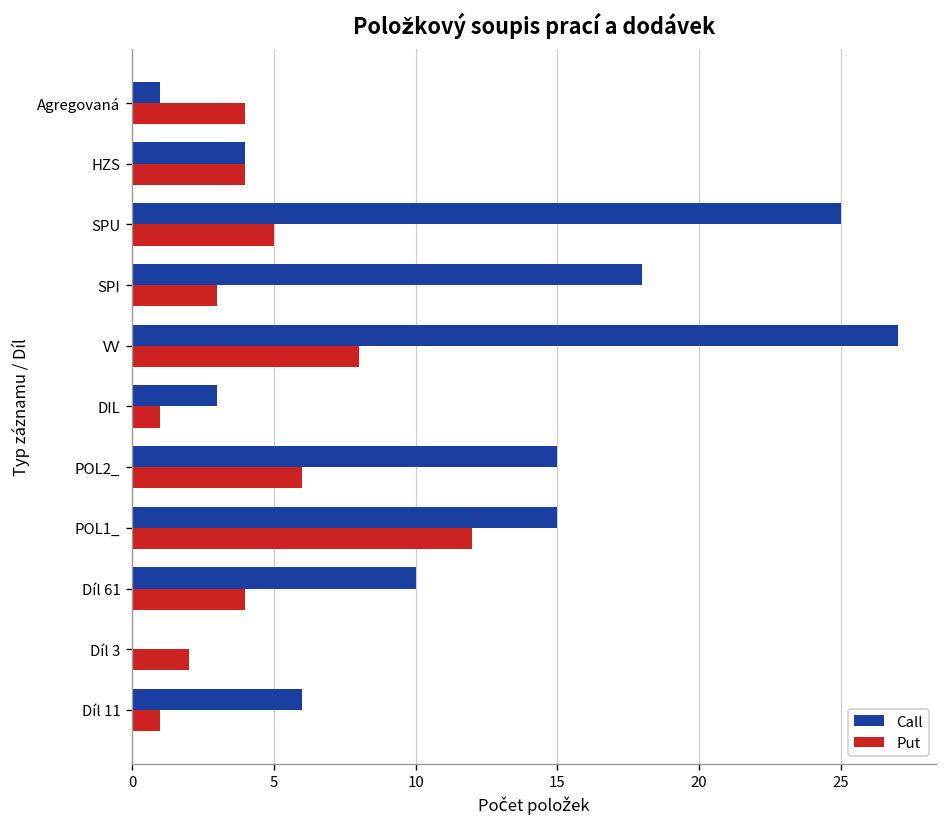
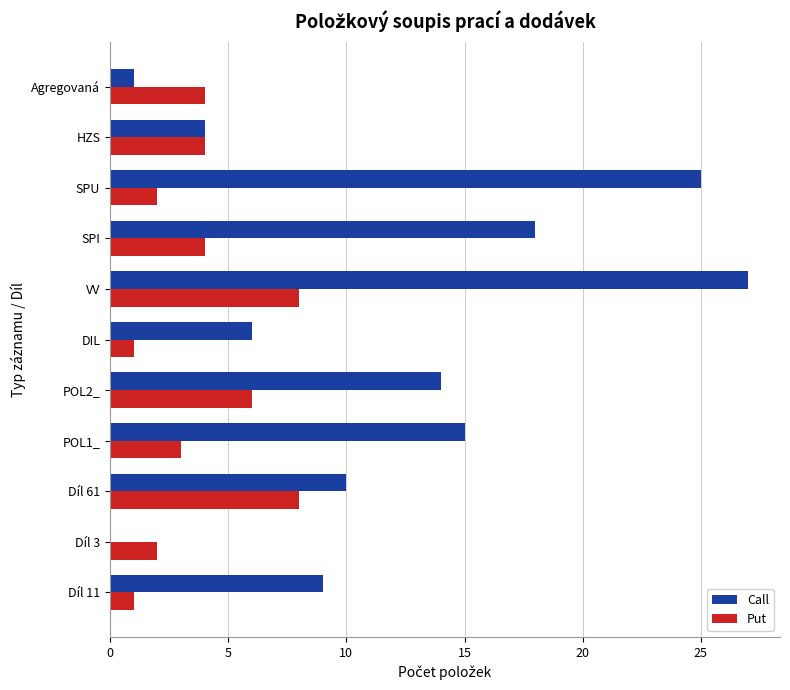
Put, SPU: 5 -> 2
Put, SPI: 3 -> 4
Call, DIL: 3 -> 6
Call, POL2_: 15 -> 14
Put, POL1_: 12 -> 3
Put, Díl 61: 4 -> 8
Call, Díl 11: 6 -> 9
